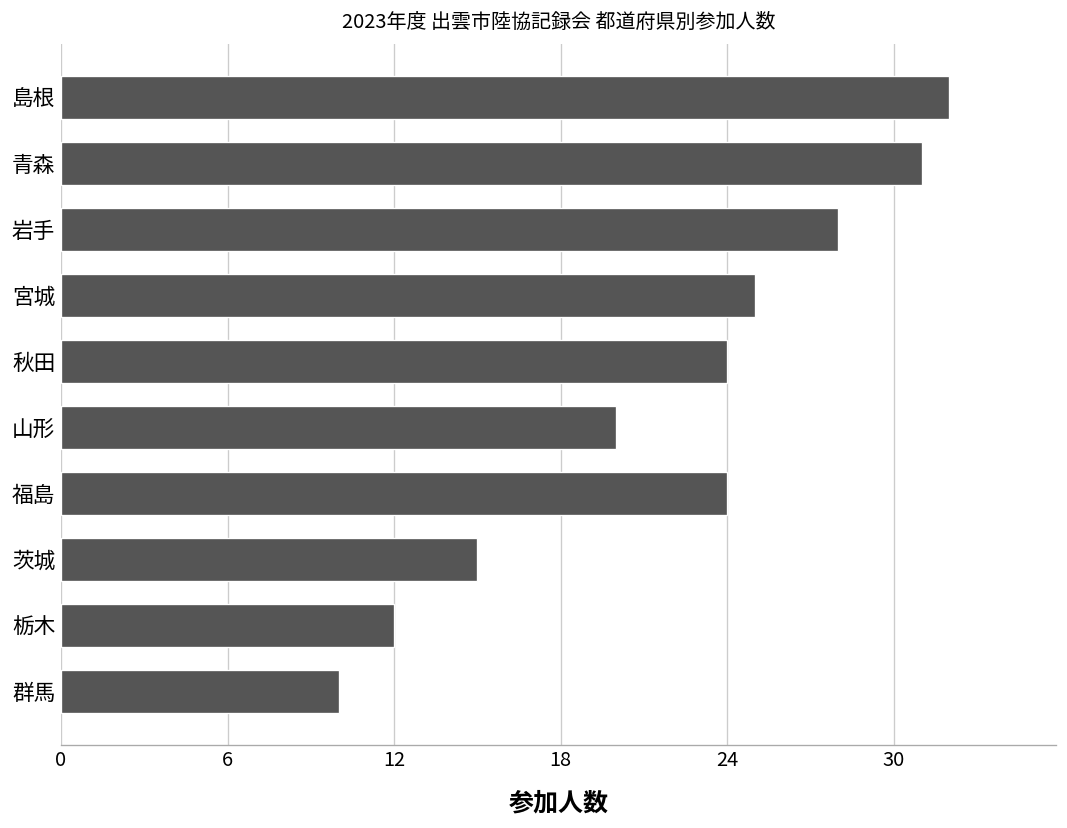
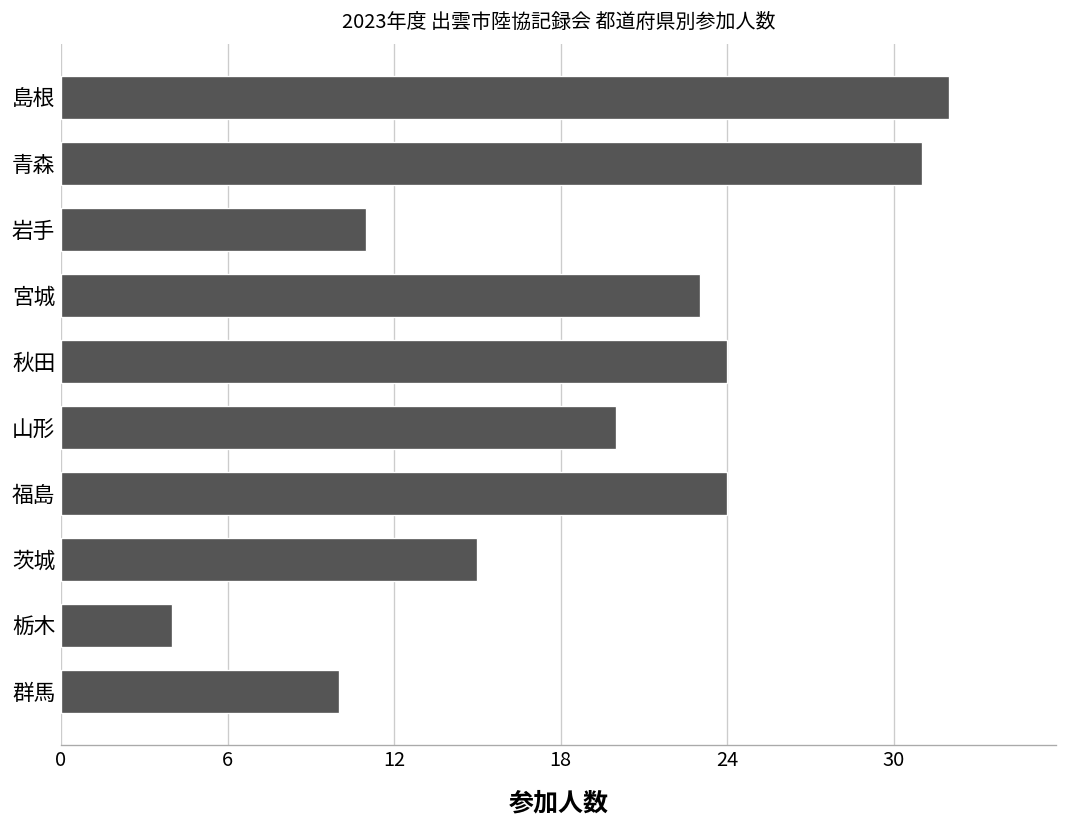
岩手: 28 -> 11
宮城: 25 -> 23
栃木: 12 -> 4
